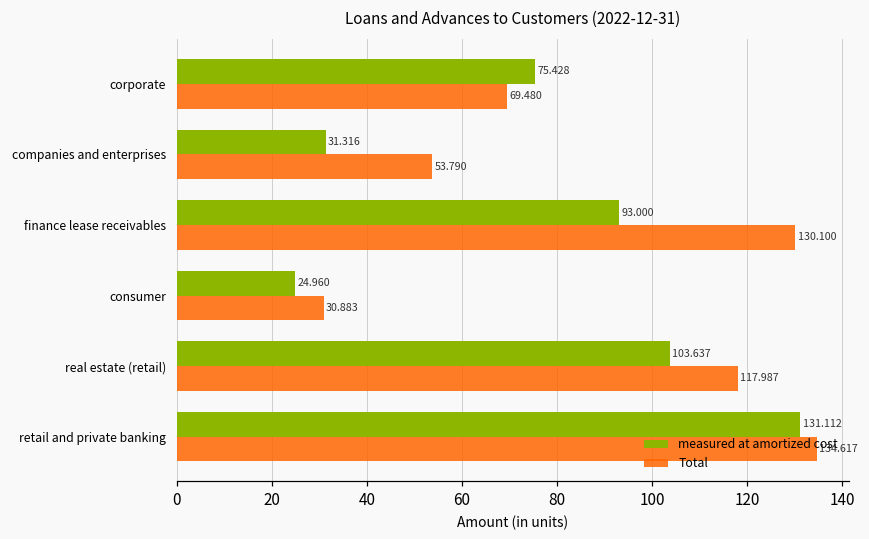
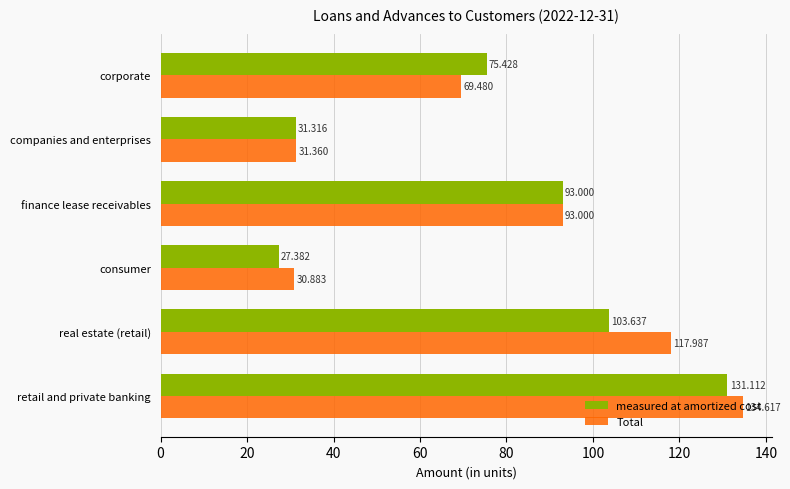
Total, companies and enterprises: 53.790 -> 31.360
Total, finance lease receivables: 130.100 -> 93.000
measured at amortized cost, consumer: 24.960 -> 27.382
